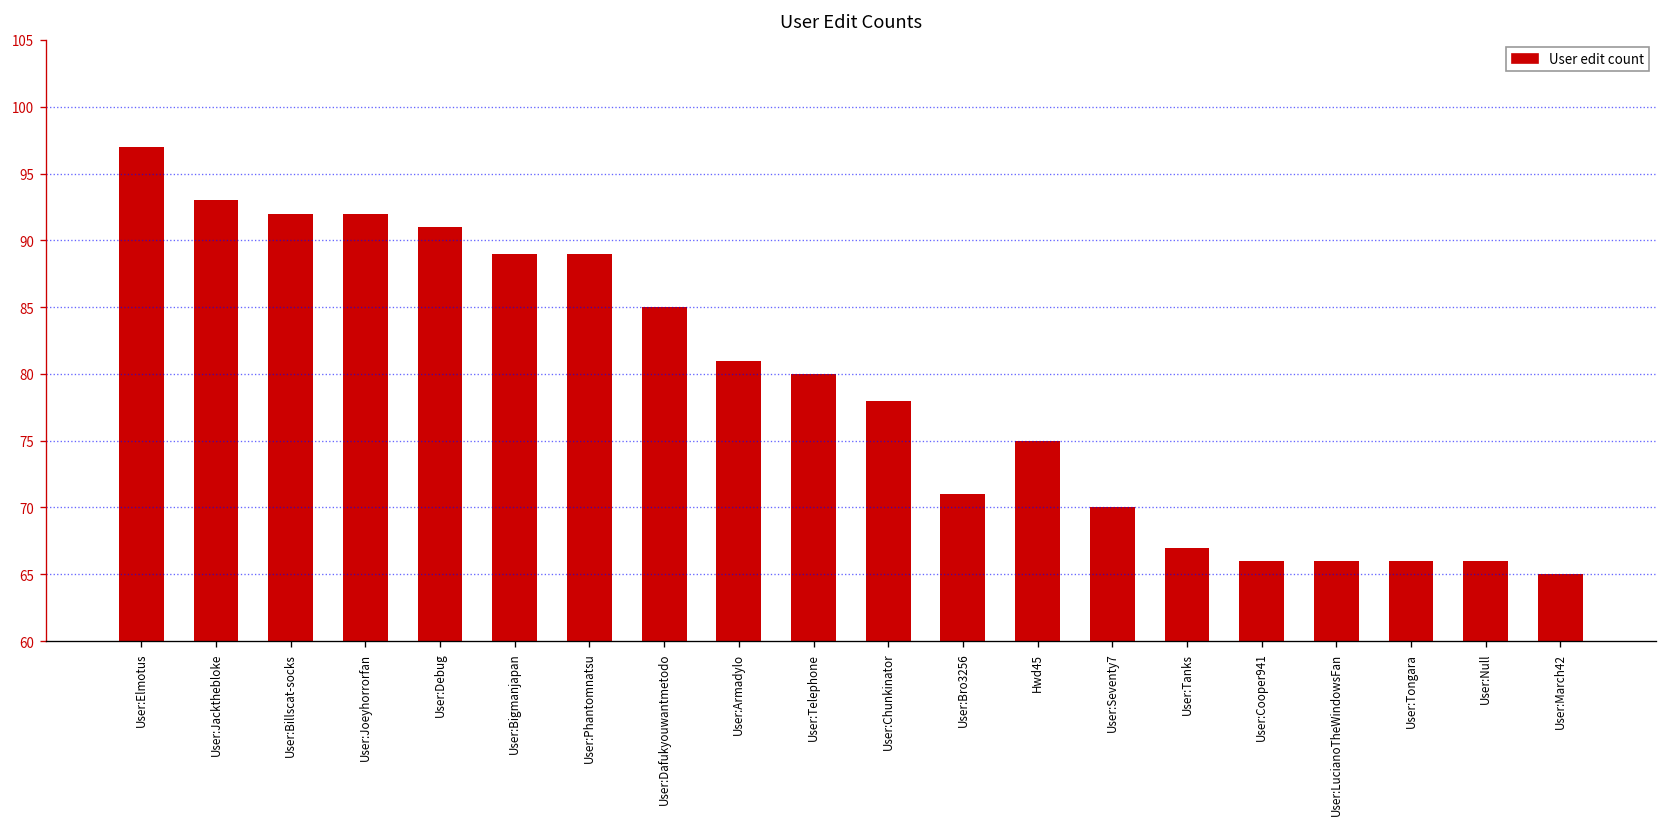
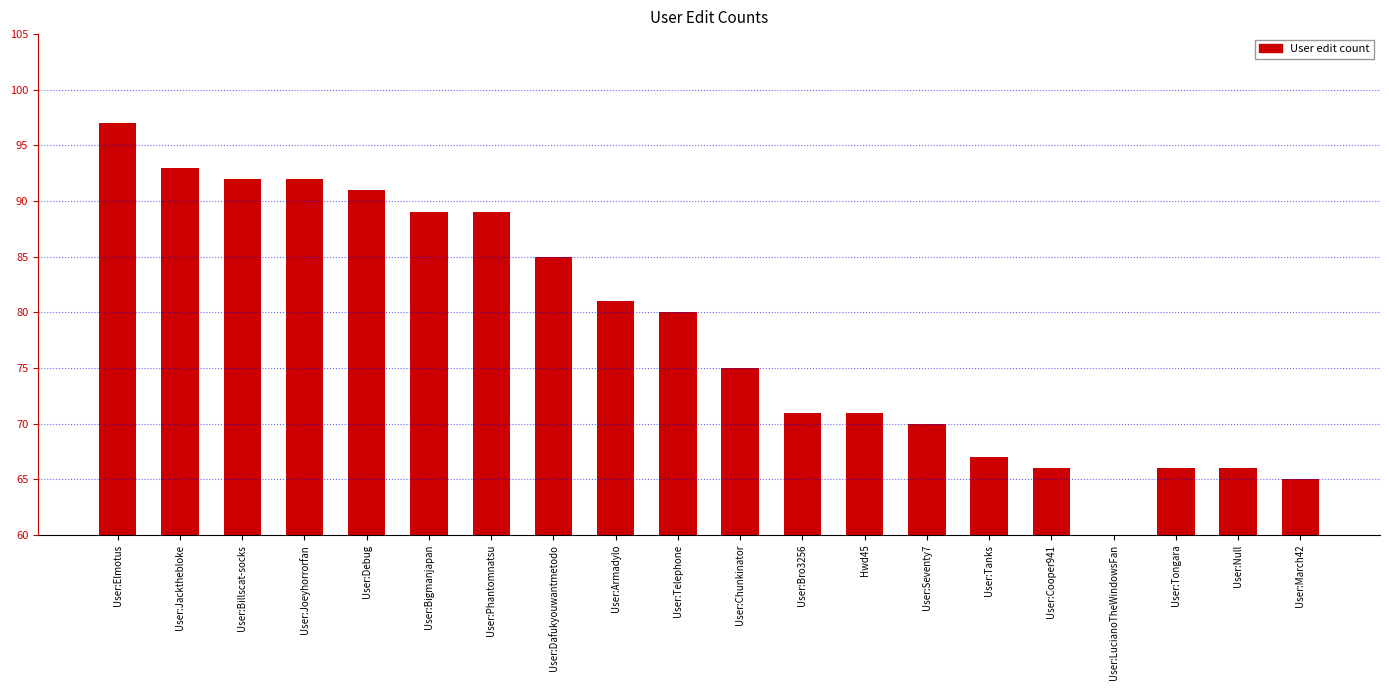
User:Chunkinator: 78 -> 75
Hwd45: 75 -> 71
User:LucianoTheWindowsFan: 66 -> 60
